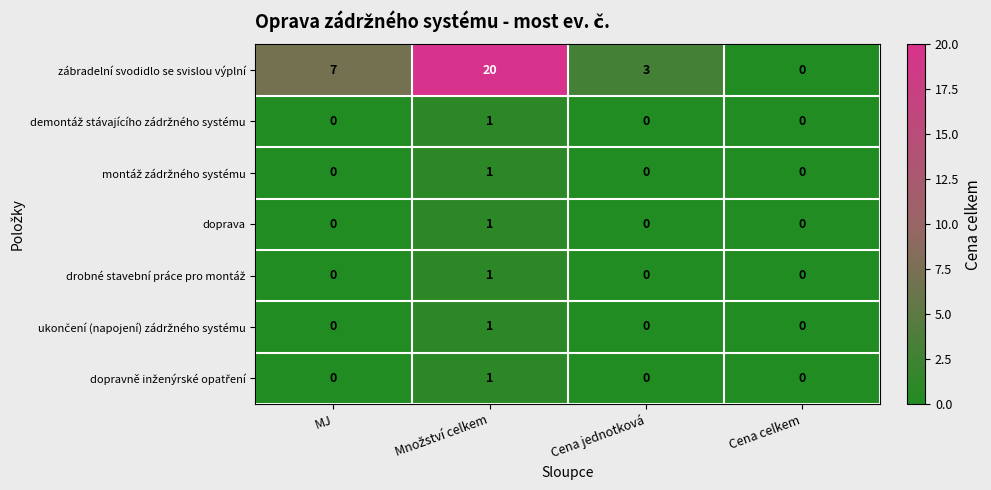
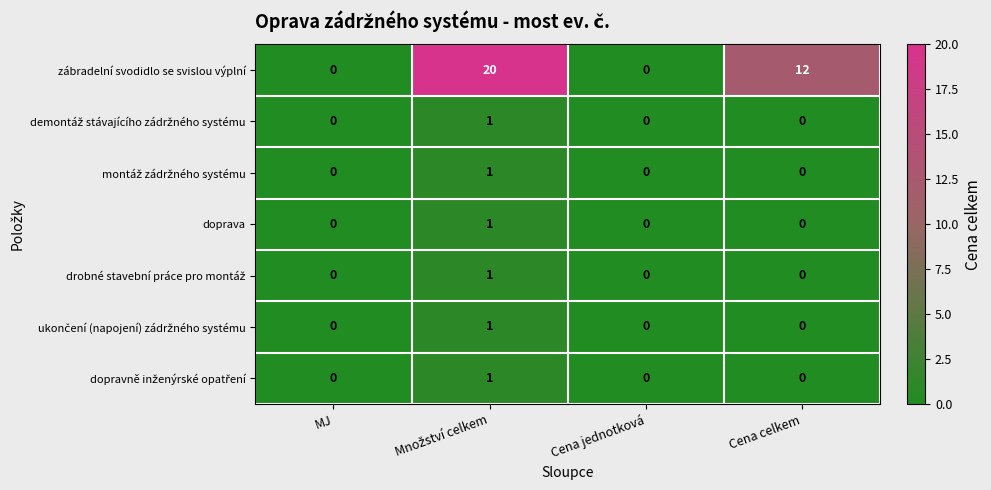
zábradelní svodidlo se svislou výplní, MJ: 7 -> 0
zábradelní svodidlo se svislou výplní, Cena jednotková: 3 -> 0
zábradelní svodidlo se svislou výplní, Cena celkem: 0 -> 12
